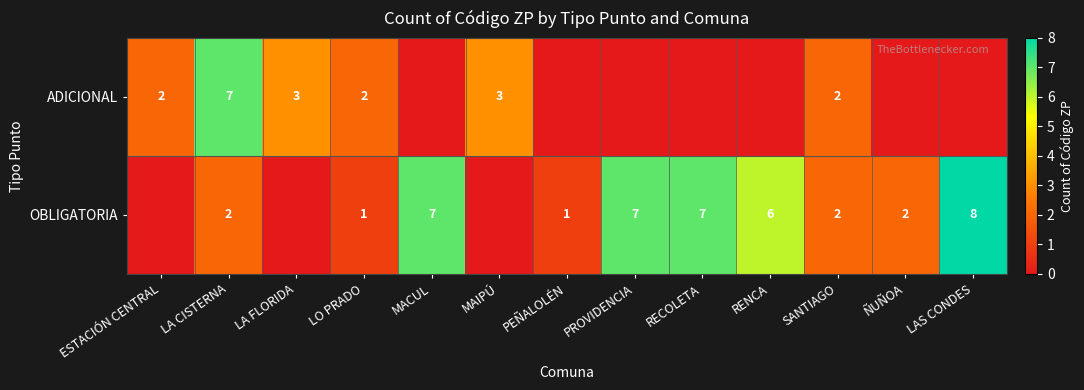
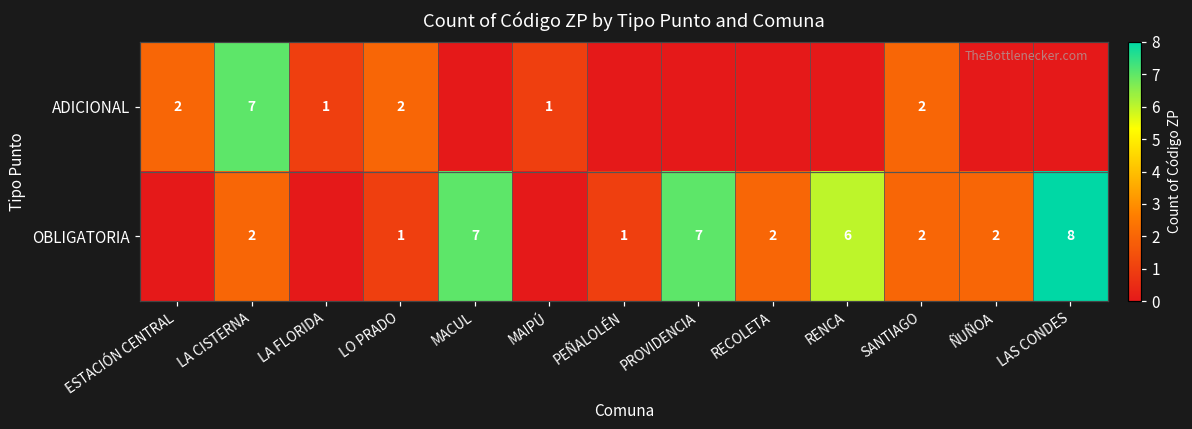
ADICIONAL, LA FLORIDA: 3 -> 1
ADICIONAL, MAIPÚ: 3 -> 1
OBLIGATORIA, RECOLETA: 7 -> 2
